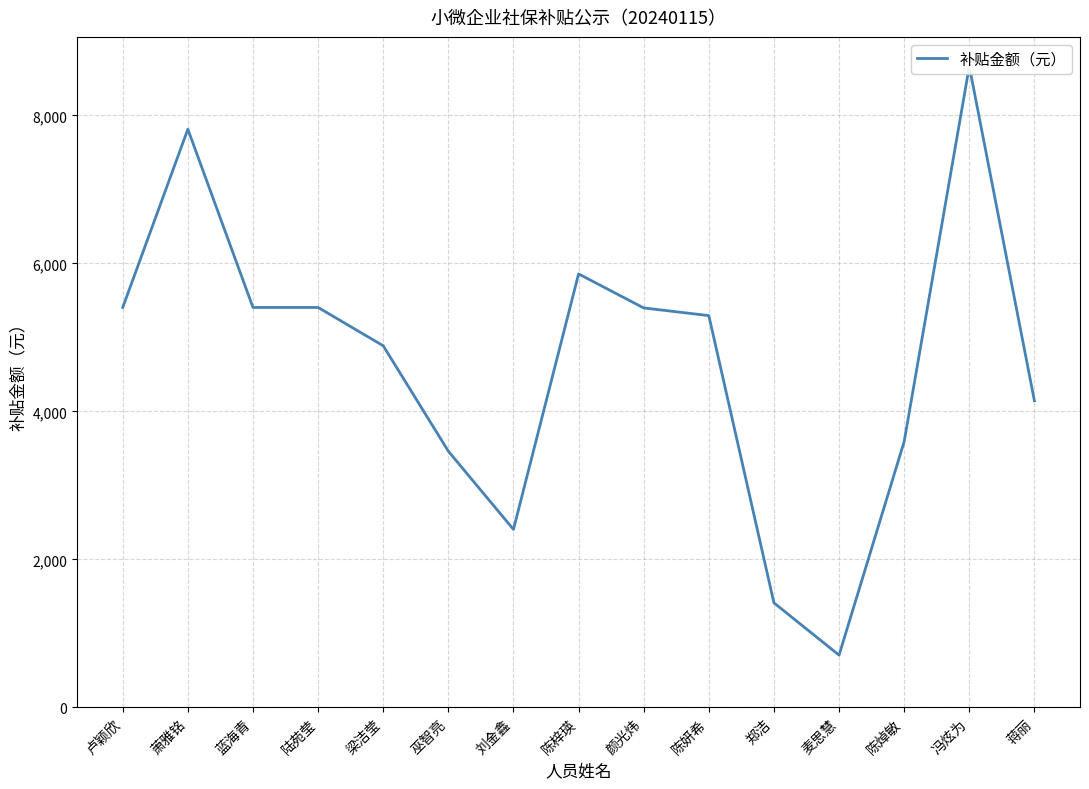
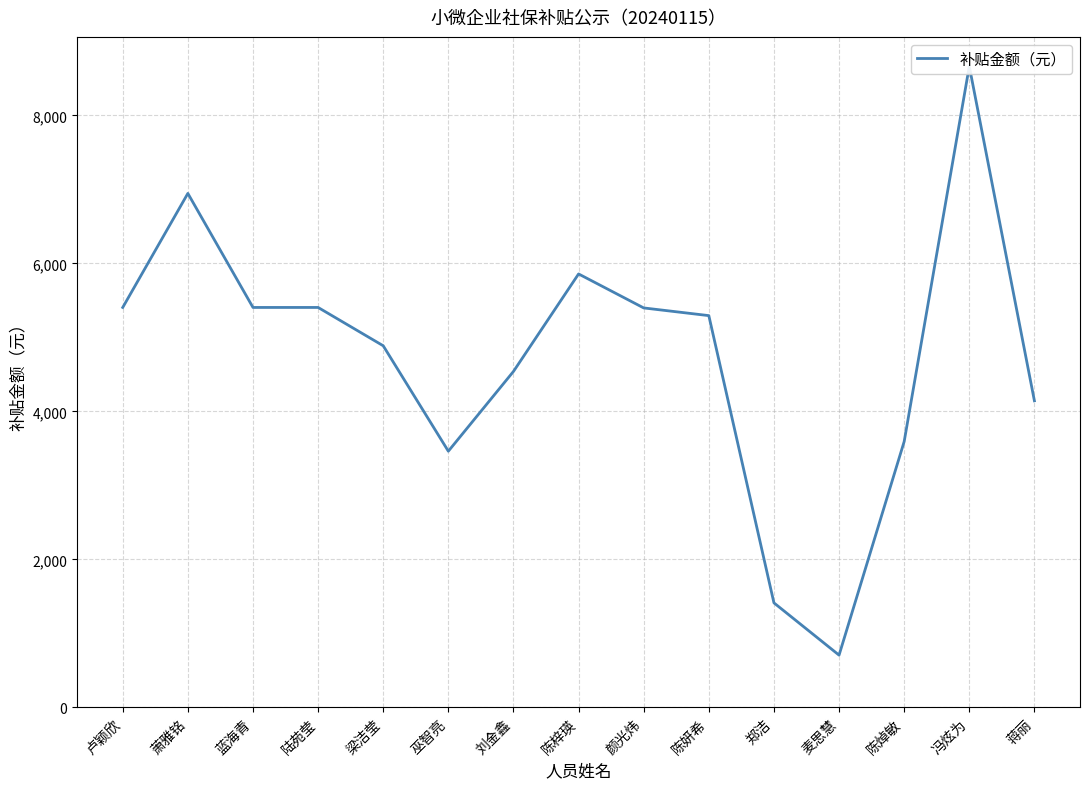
萧雅铭: 7,800 -> 6,900
刘金鑫: 2,400 -> 4,500
